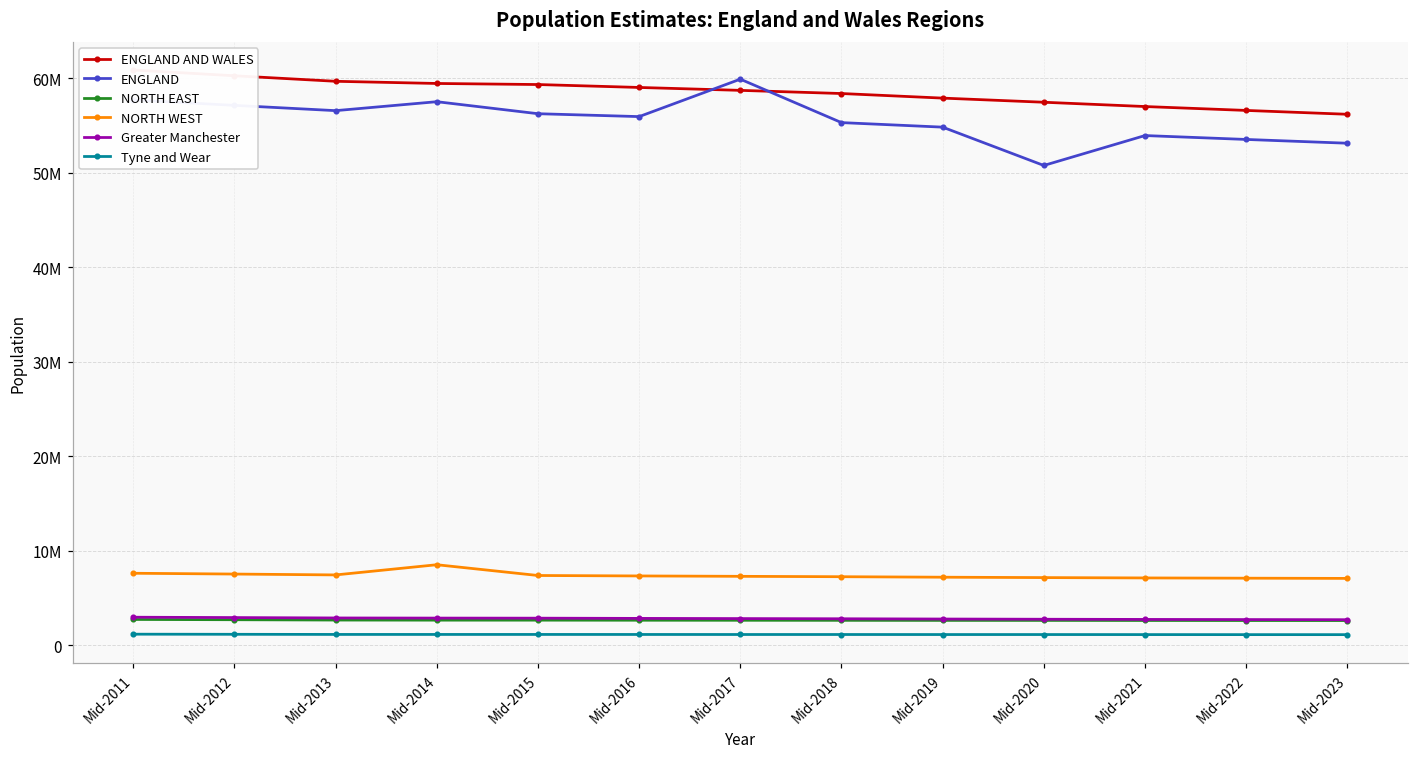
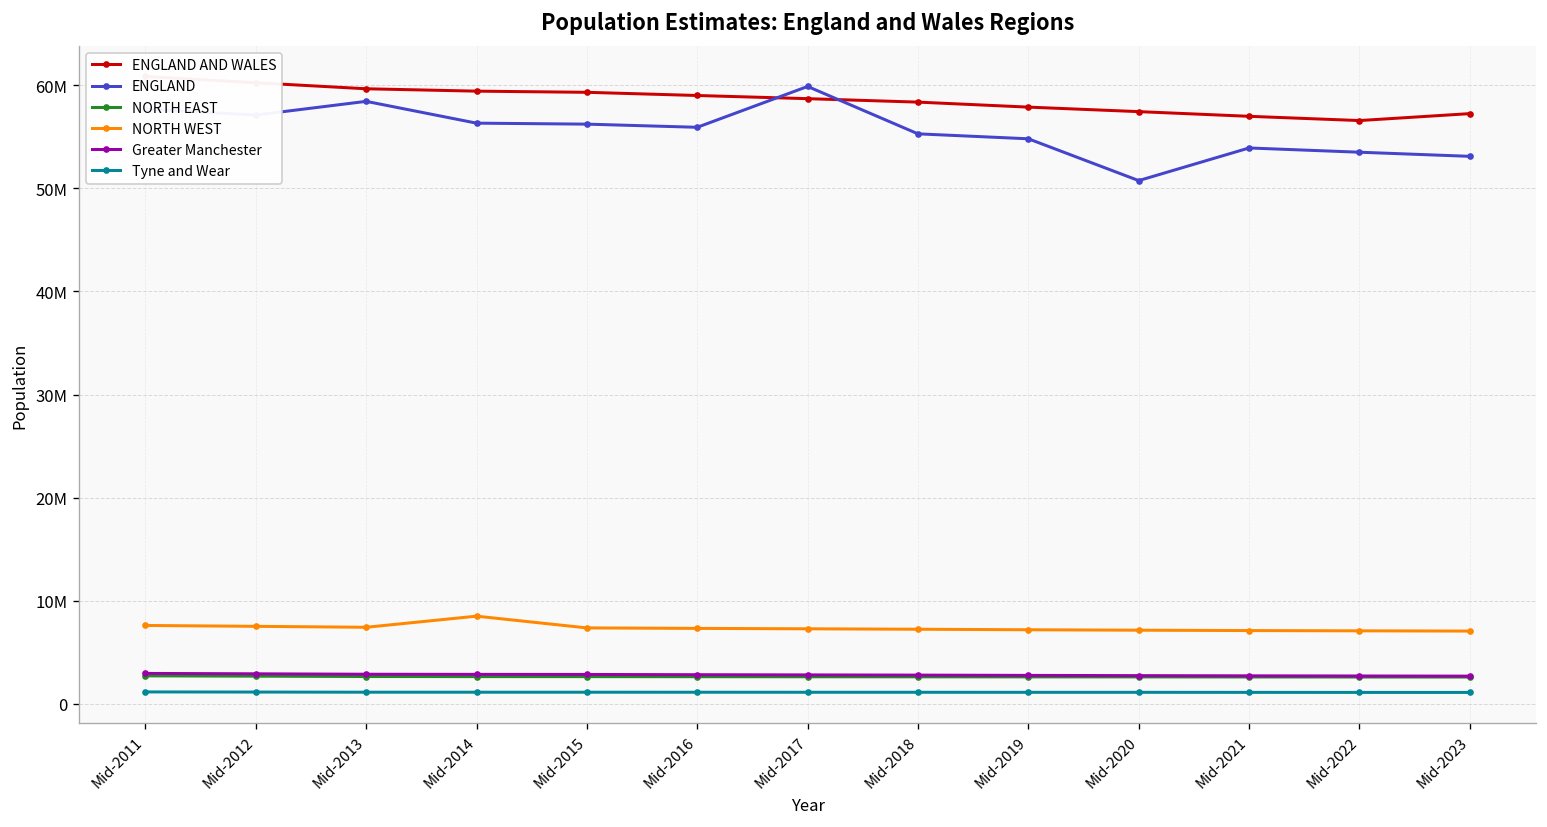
ENGLAND, Mid-2013: 57000000 -> 58000000
ENGLAND, Mid-2014: 58000000 -> 56000000
ENGLAND AND WALES, Mid-2023: 56000000 -> 57000000
